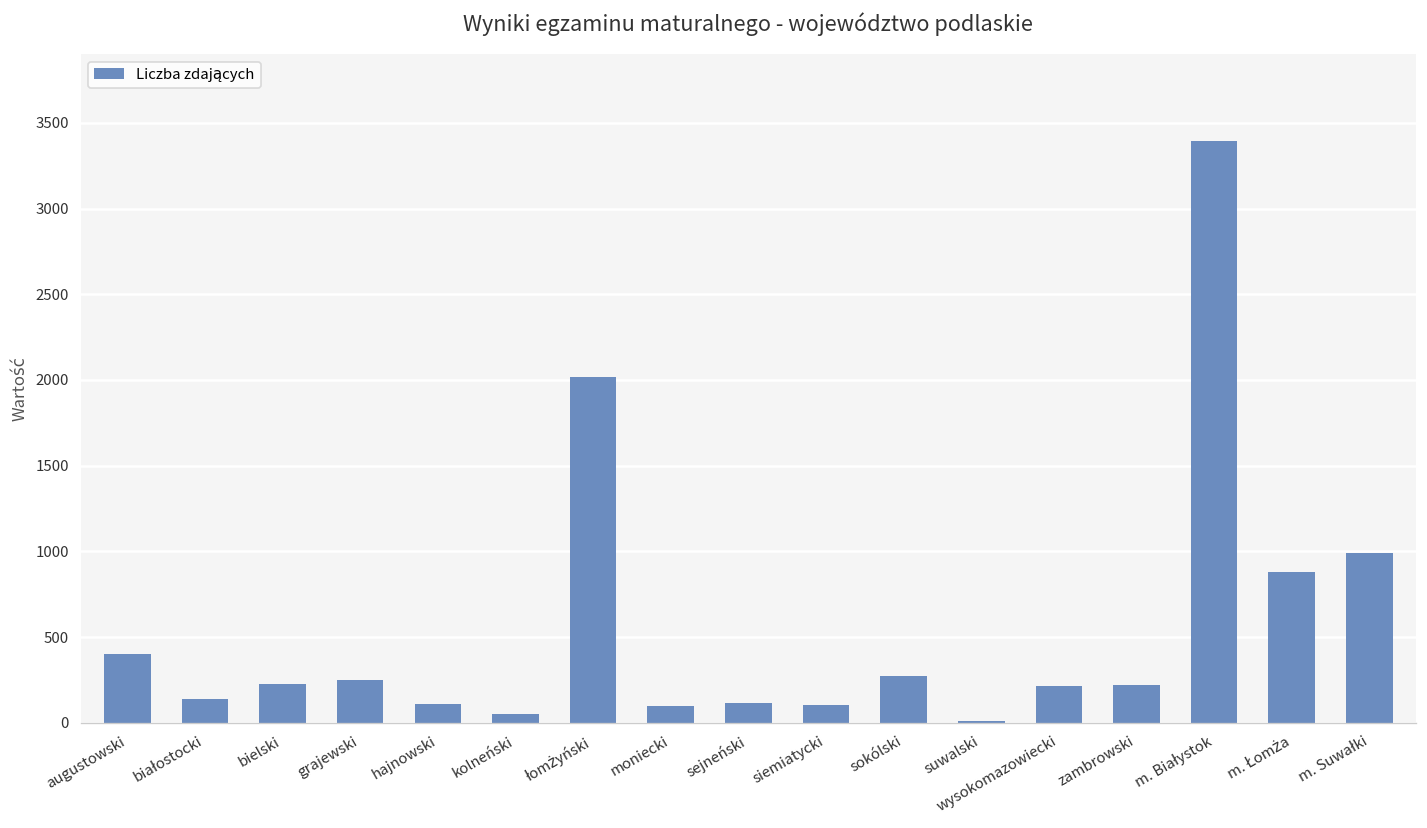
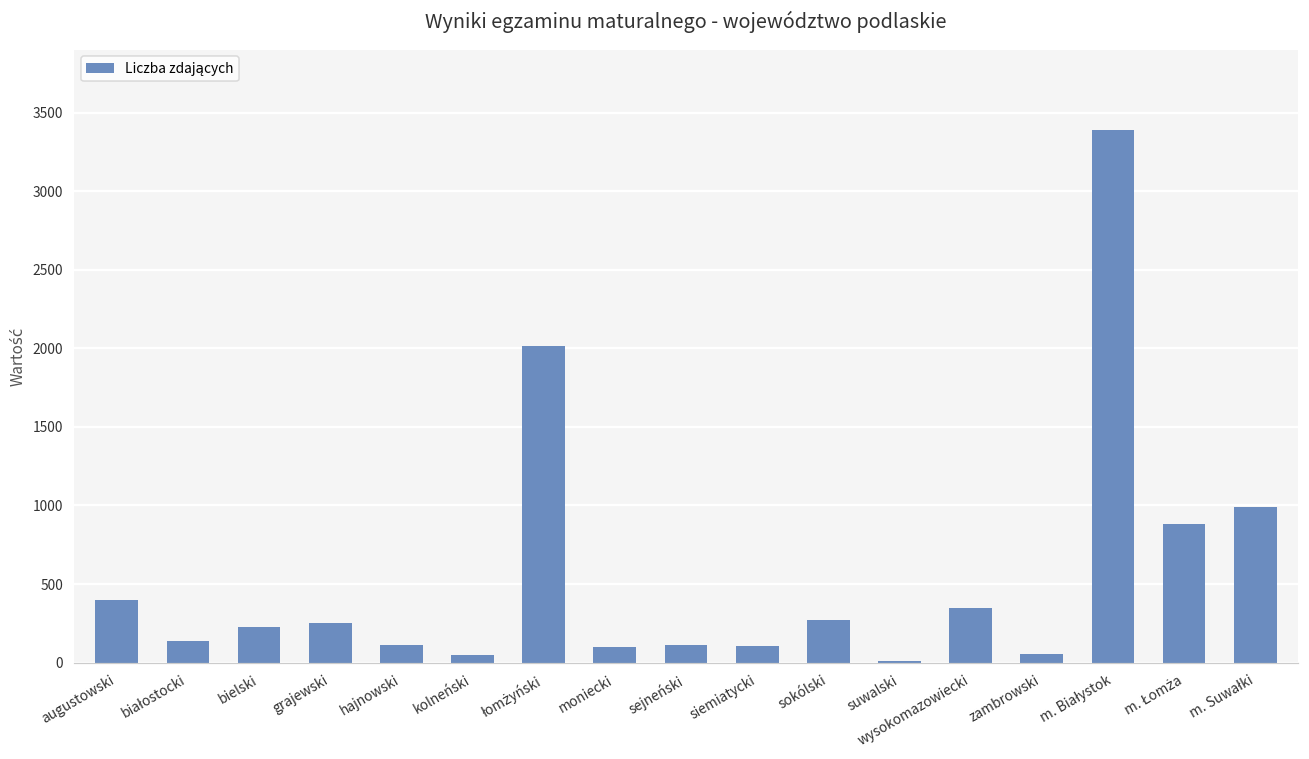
wysokomazowiecki: 220 -> 350
zambrowski: 220 -> 60
